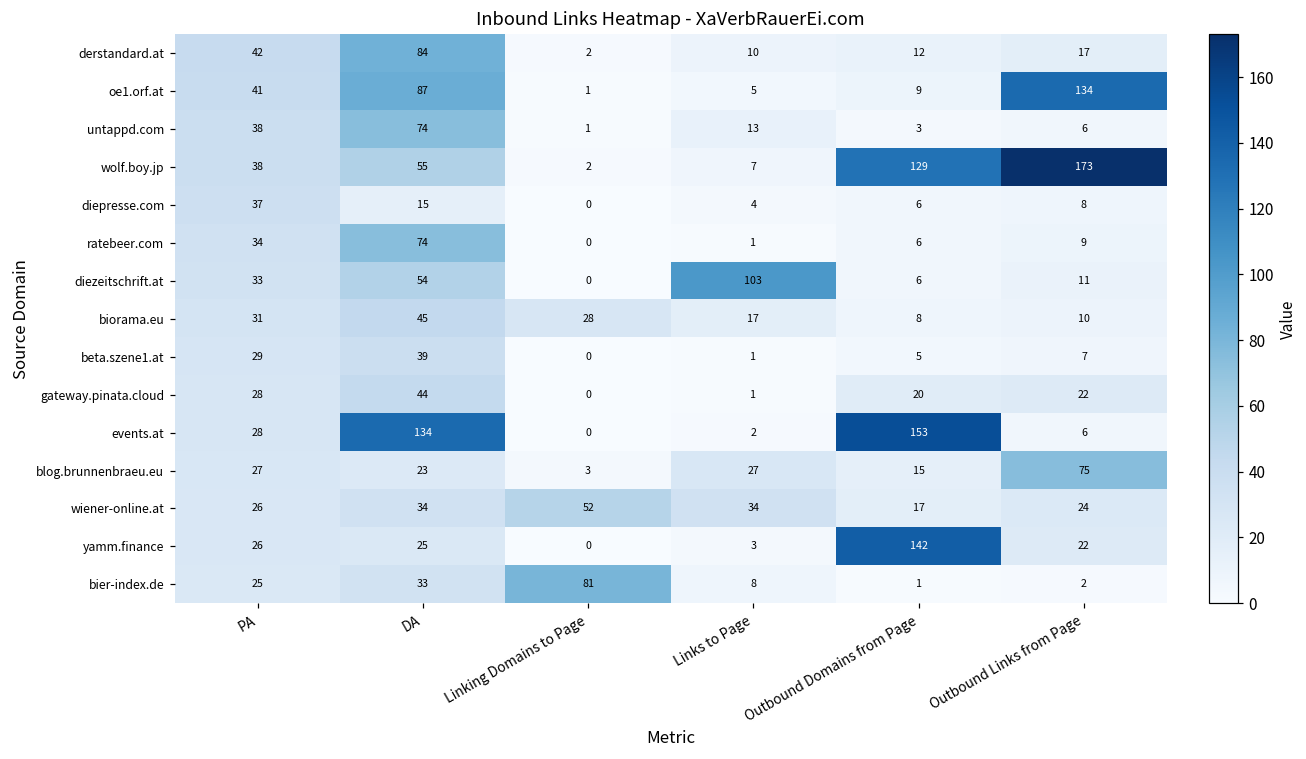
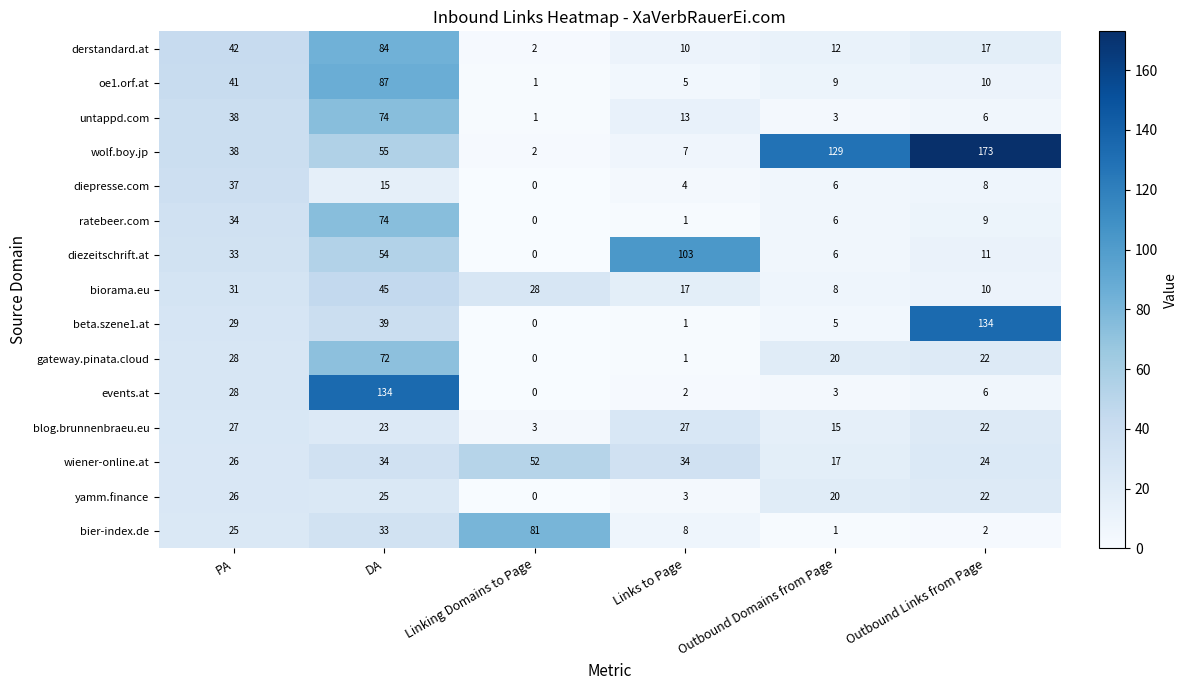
oe1.orf.at, Outbound Links from Page: 134 -> 10
beta.szene1.at, Outbound Links from Page: 7 -> 134
gateway.pinata.cloud, DA: 44 -> 72
events.at, Outbound Domains from Page: 153 -> 3
blog.brunnenbraeu.eu, Outbound Links from Page: 75 -> 22
yamm.finance, Outbound Domains from Page: 142 -> 20
